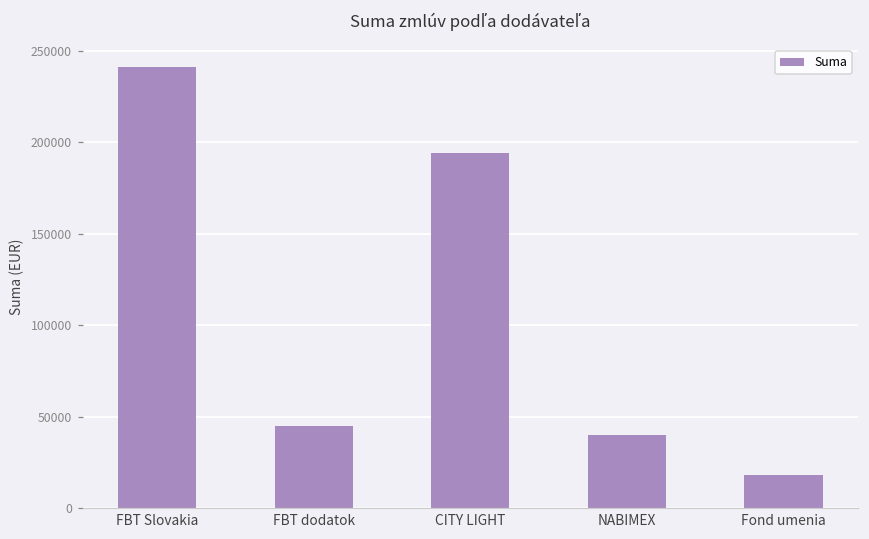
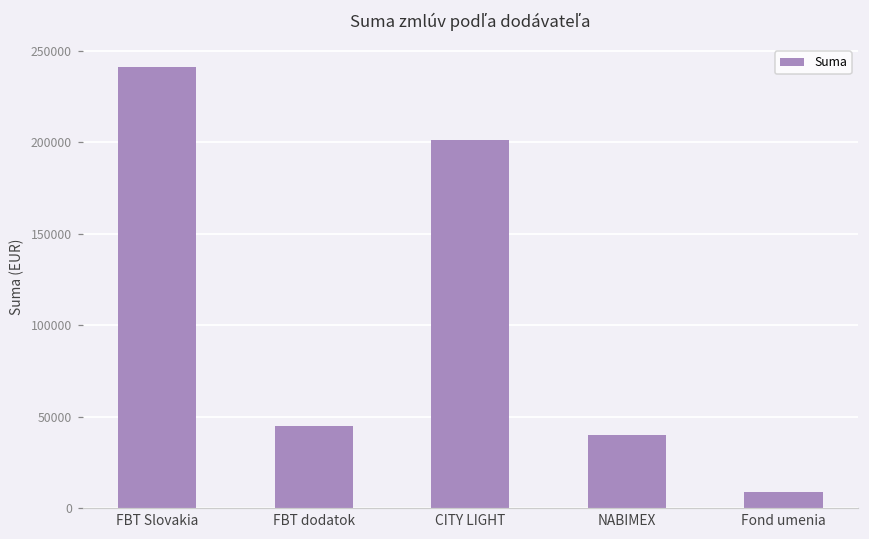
CITY LIGHT: 194000 -> 202000
Fond umenia: 18000 -> 9000
